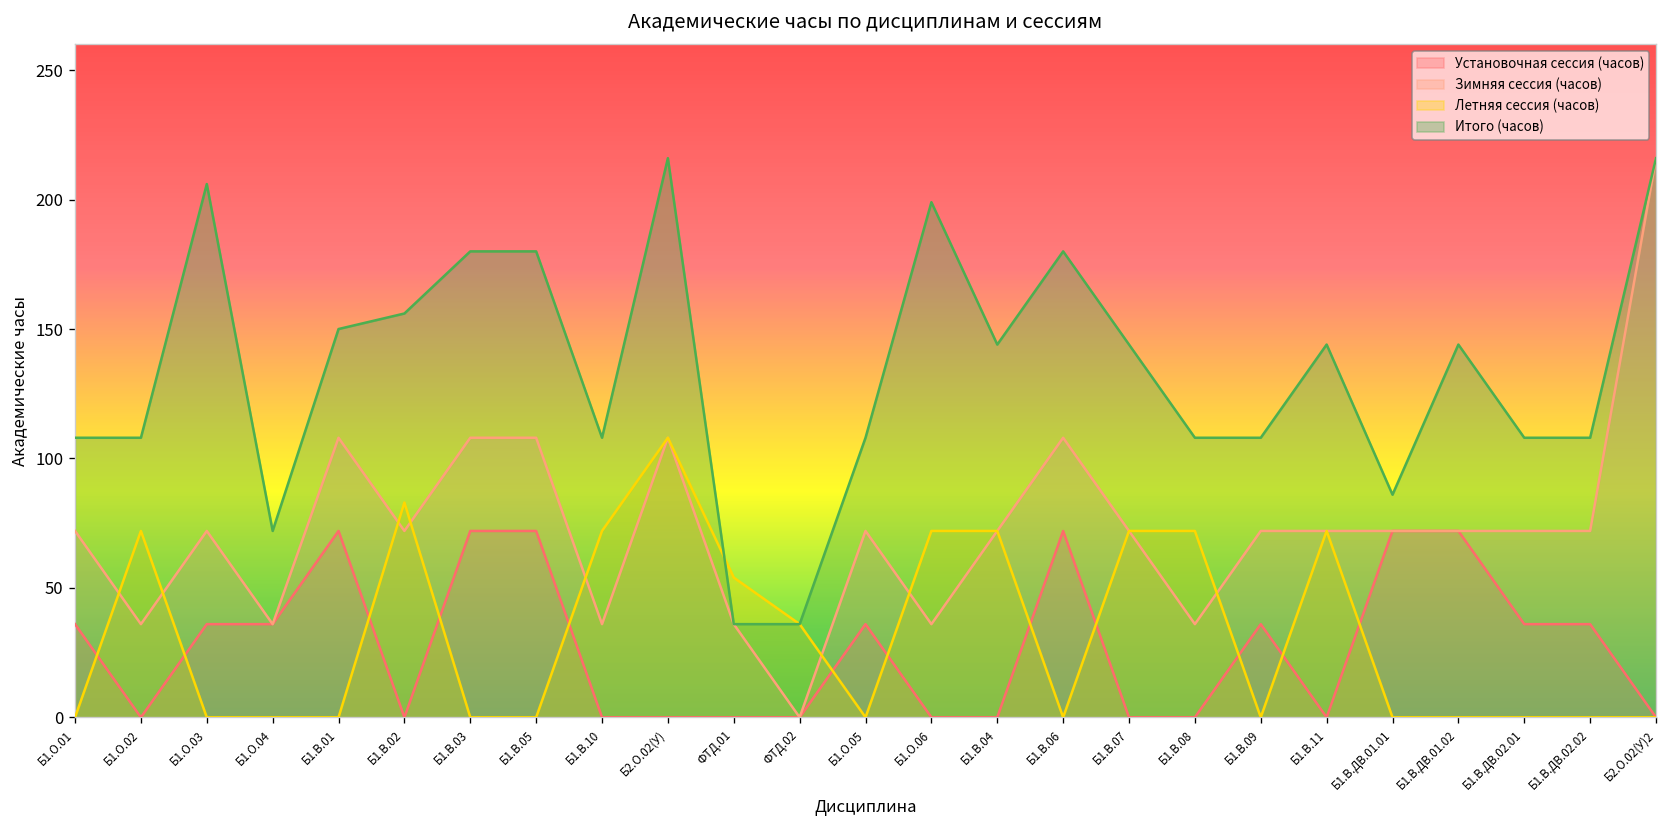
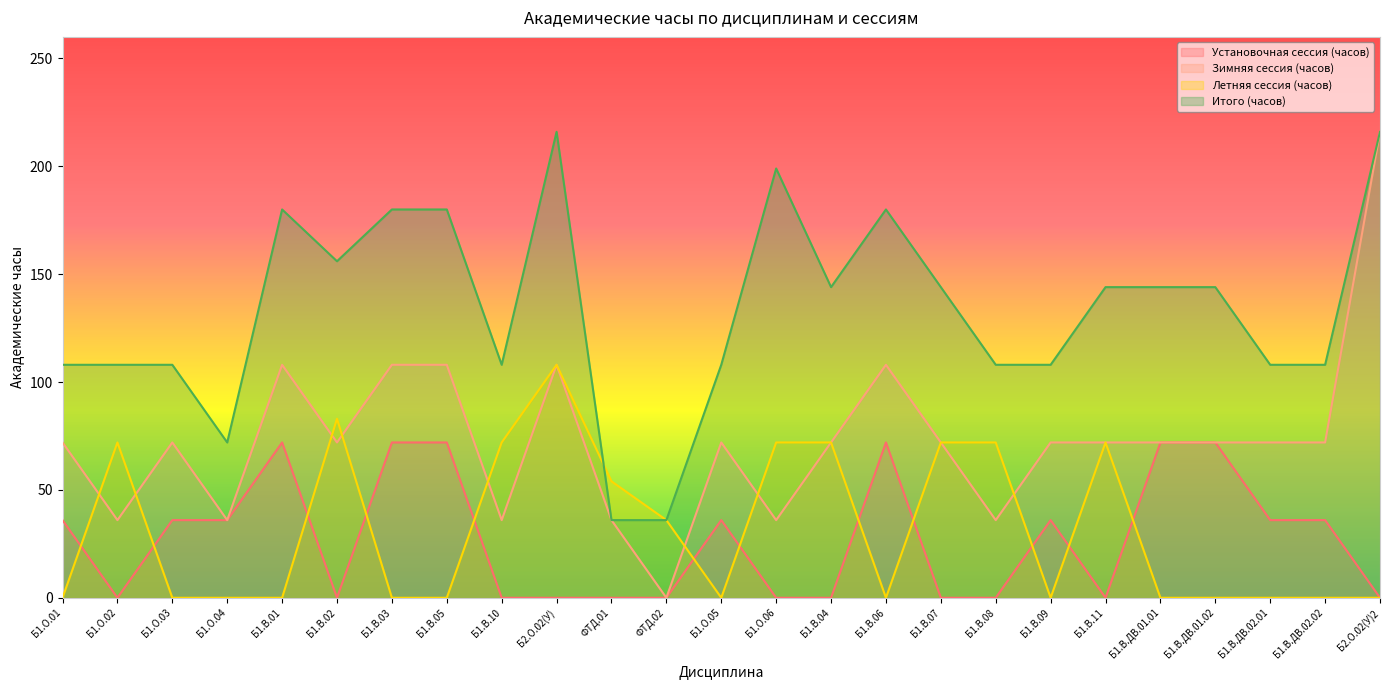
Итого (часов), Б1.О.03: 206 -> 108
Итого (часов), Б1.В.01: 150 -> 180
Итого (часов), Б1.В.ДВ.01.01: 86 -> 144
